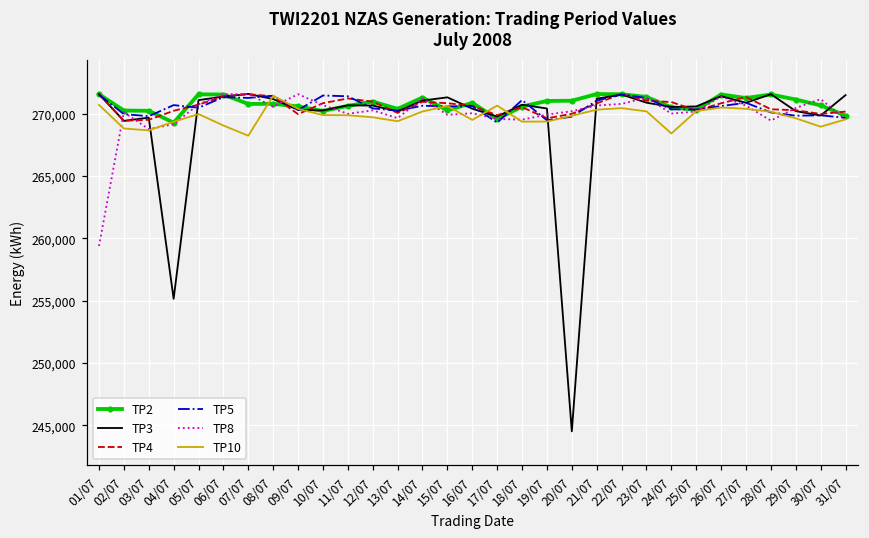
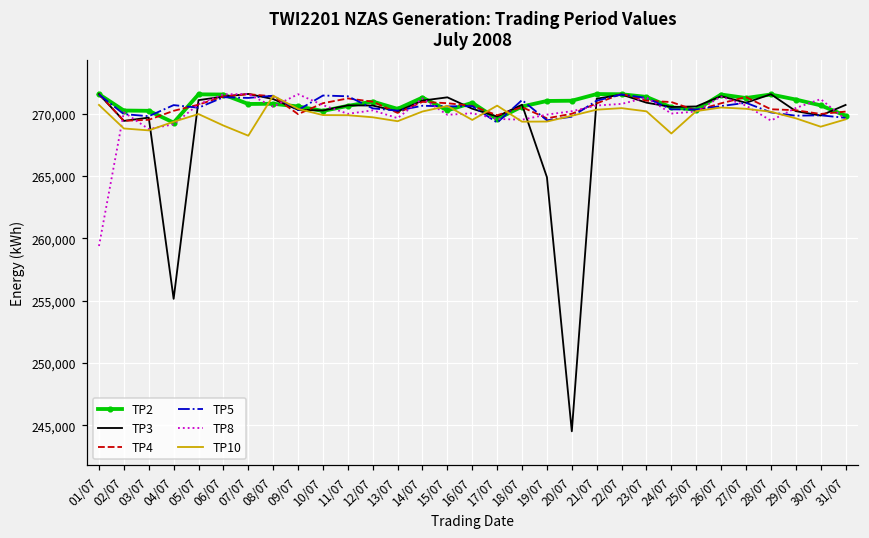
TP3, 19/07: 270,400 -> 264,900
TP3, 31/07: 271,500 -> 270,700
